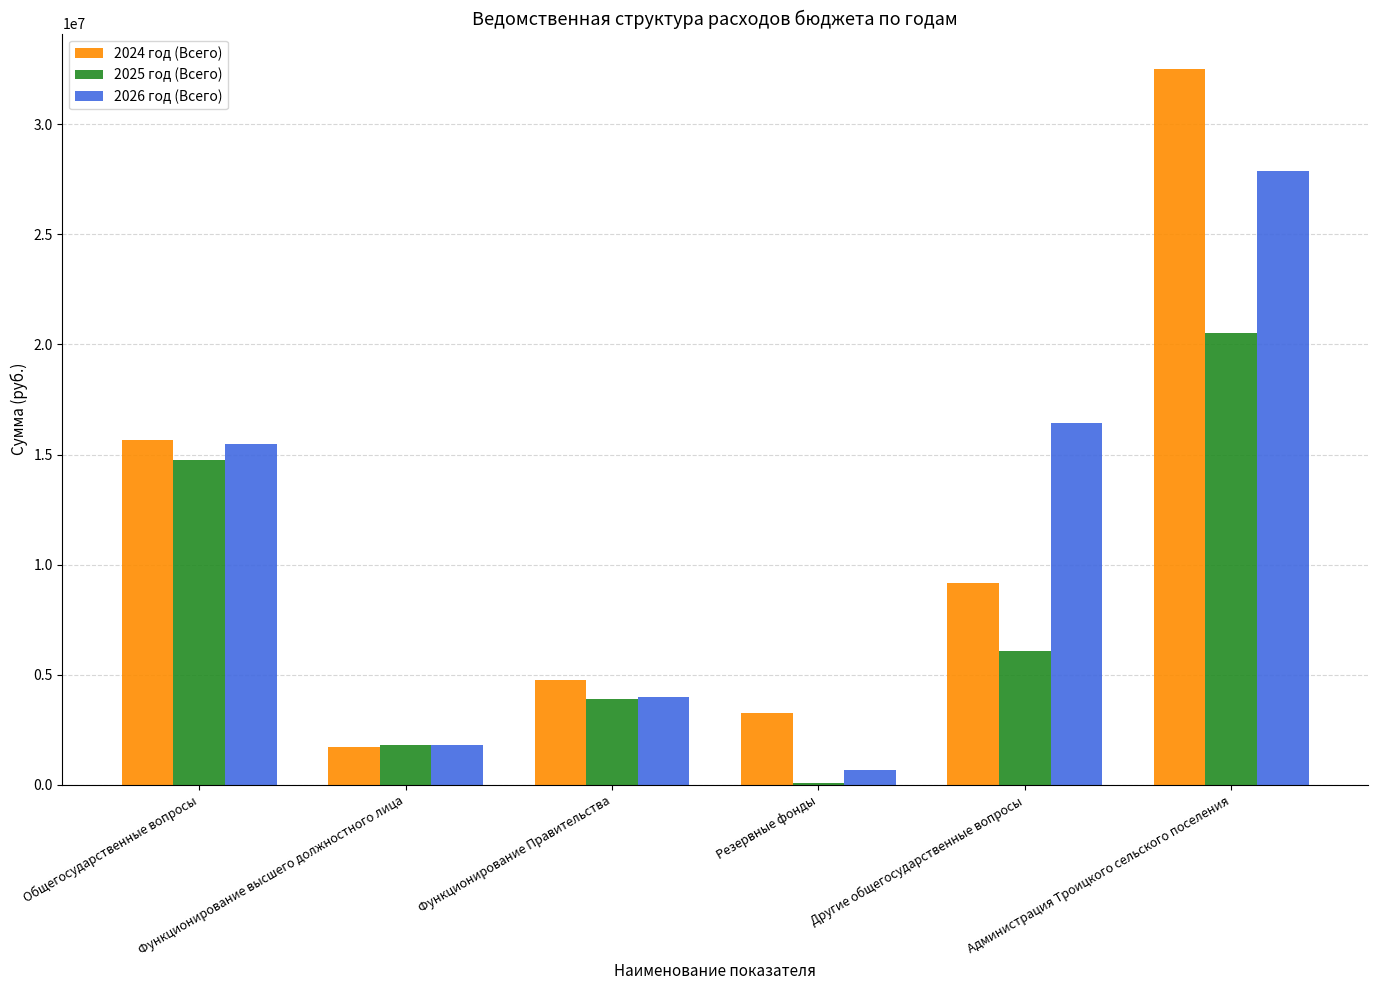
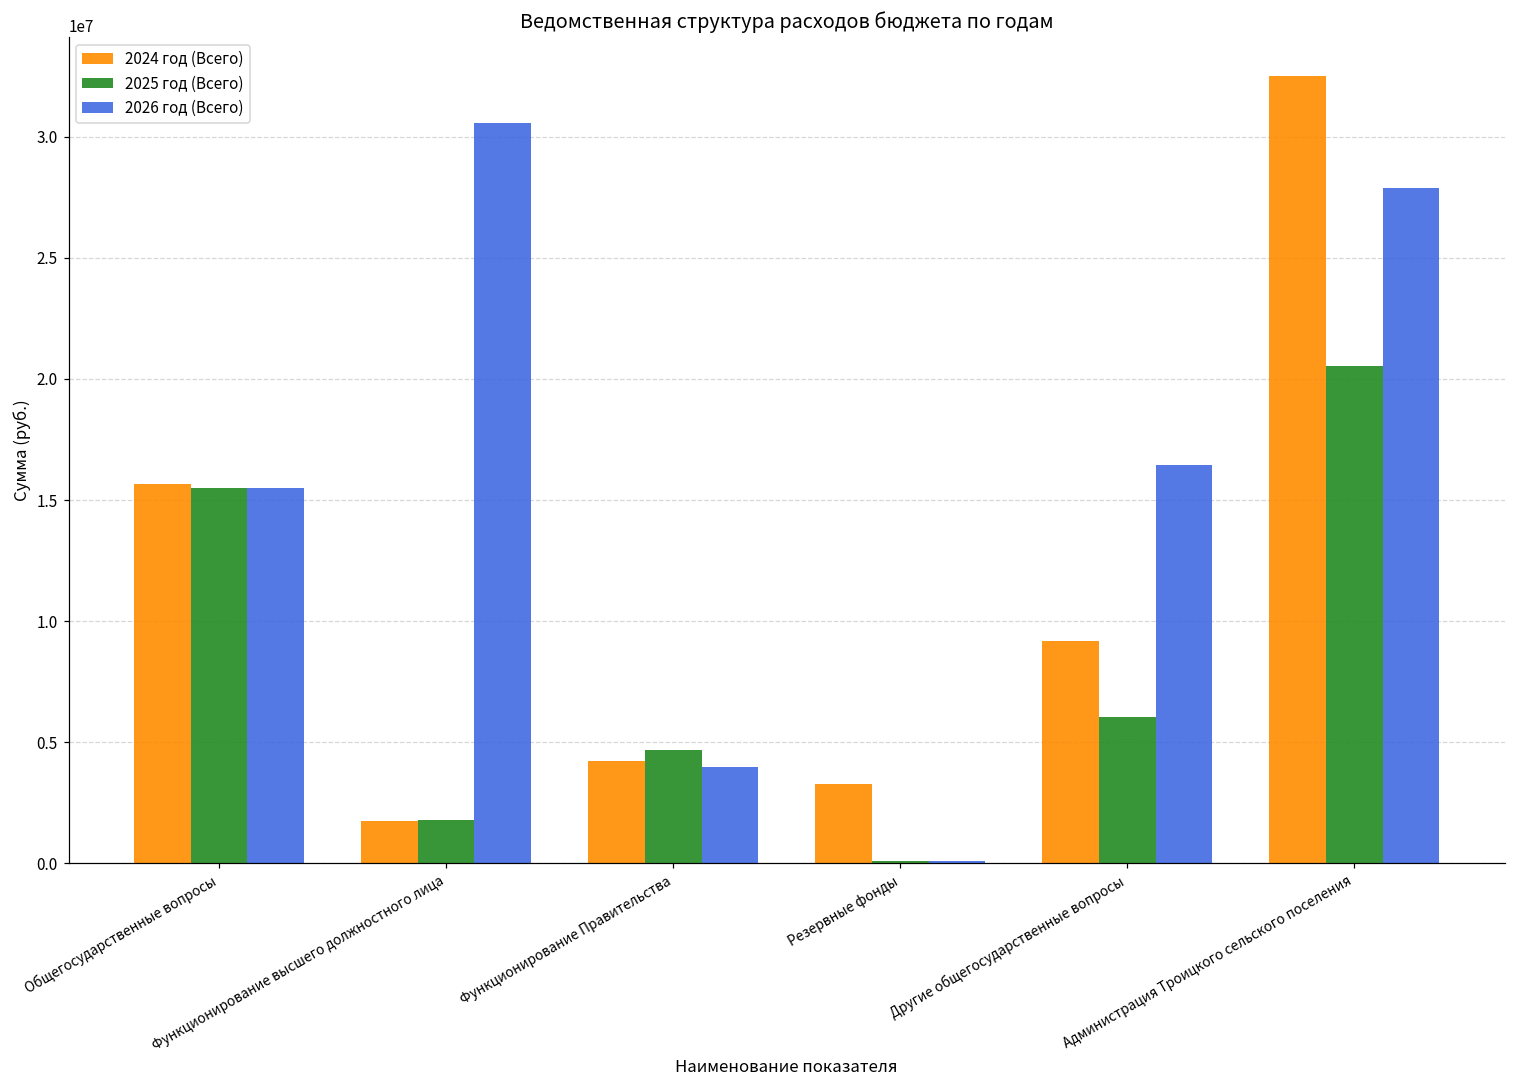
2025 год (Всего), Общегосударственные вопросы: 14800000 -> 15500000
2026 год (Всего), Функционирование высшего должностного лица: 1800000 -> 30600000
2024 год (Всего), Функционирование Правительства: 4800000 -> 4200000
2025 год (Всего), Функционирование Правительства: 3900000 -> 4700000
2026 год (Всего), Резервные фонды: 700000 -> 100000
